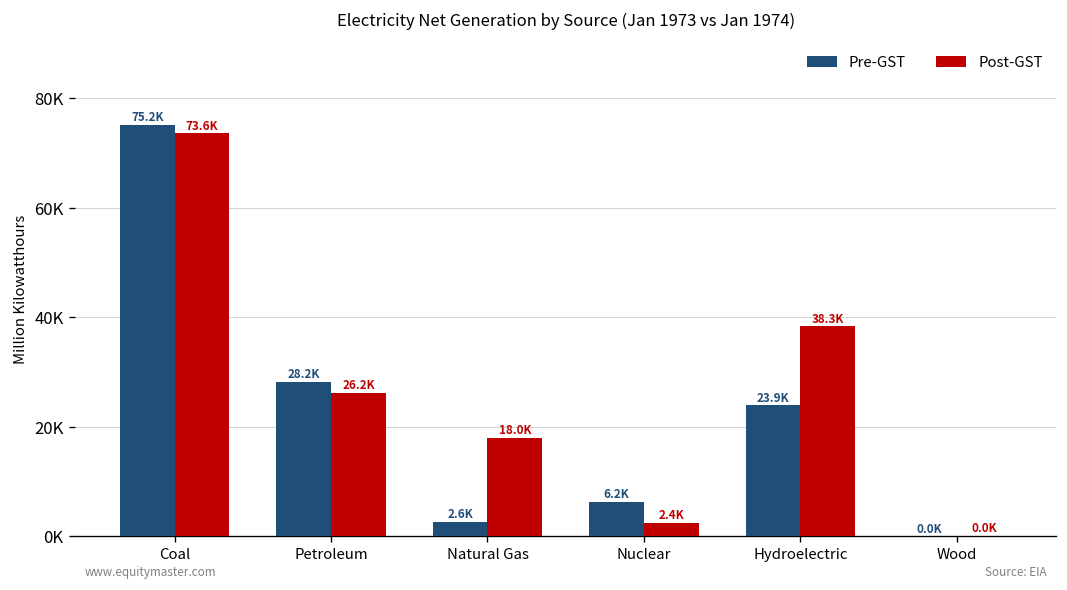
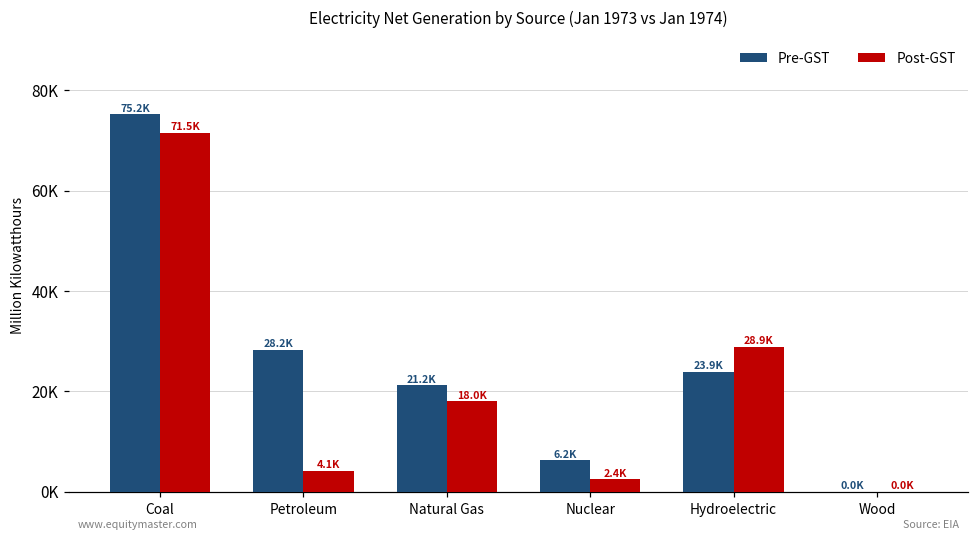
Post-GST, Coal: 73.6K -> 71.5K
Post-GST, Petroleum: 26.2K -> 4.1K
Pre-GST, Natural Gas: 2.6K -> 21.2K
Post-GST, Hydroelectric: 38.3K -> 28.9K
